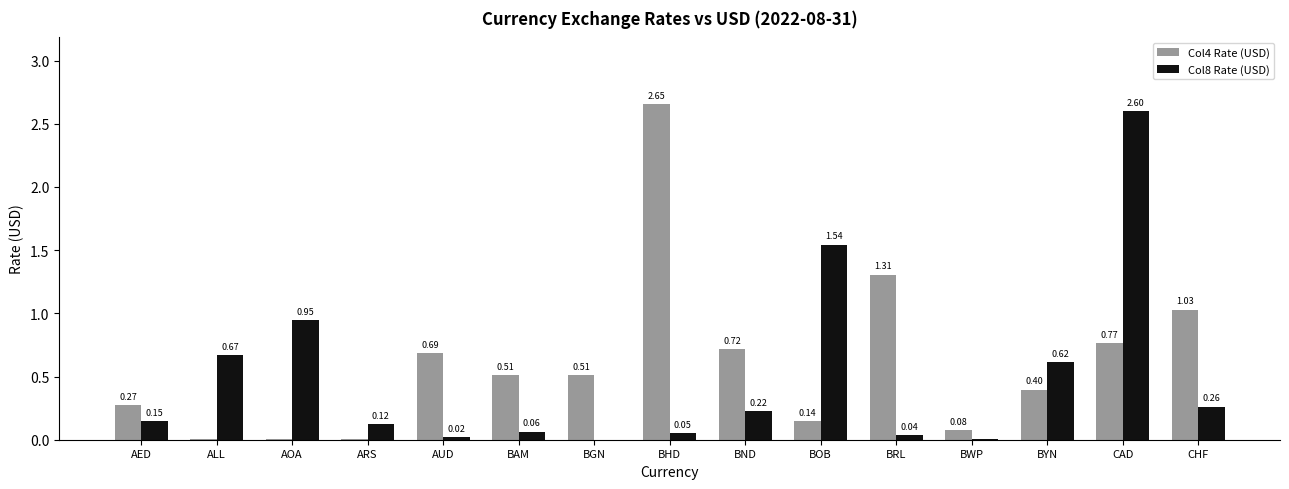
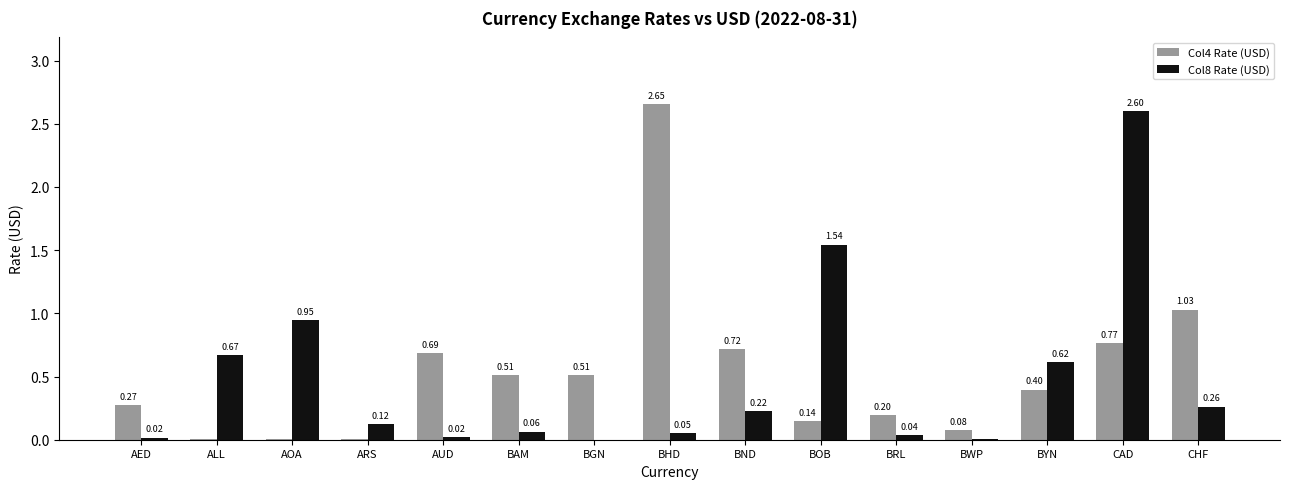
Col8 Rate (USD), AED: 0.15 -> 0.02
Col4 Rate (USD), BRL: 1.31 -> 0.20
